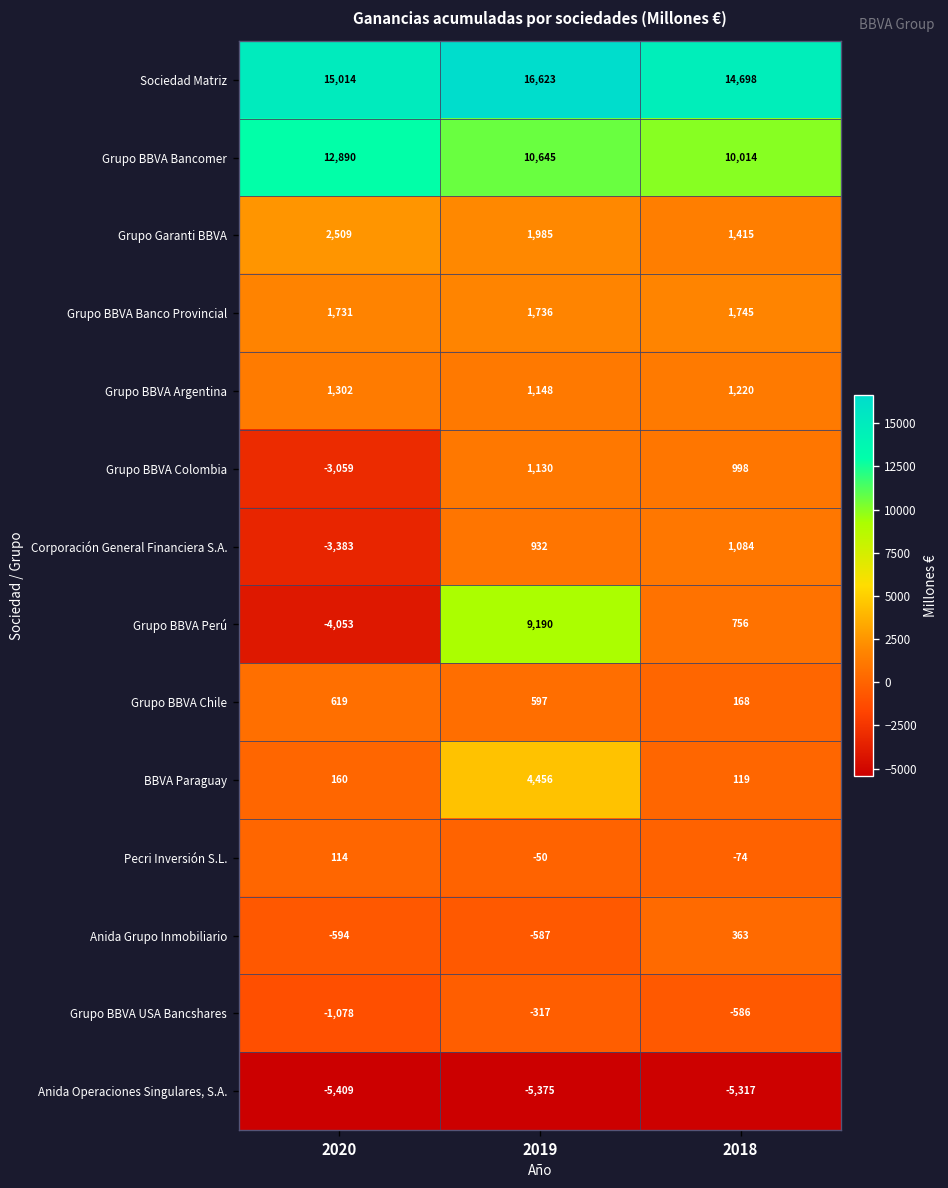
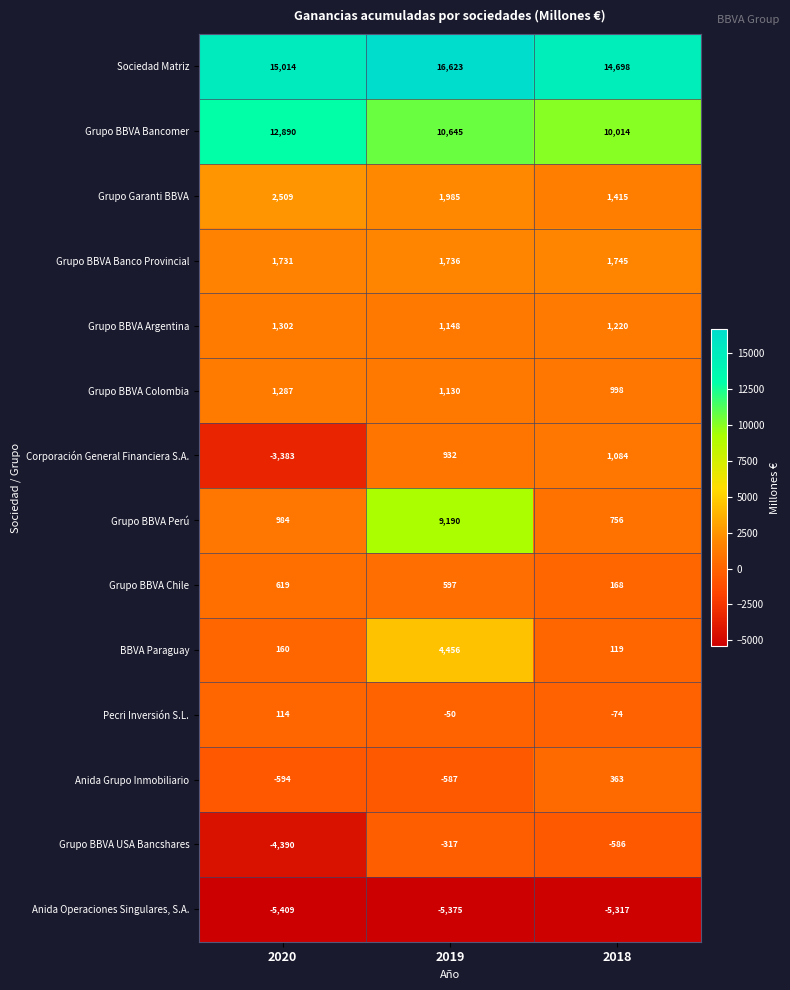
Grupo BBVA Colombia, 2020: -3,059 -> 1,287
Grupo BBVA Perú, 2020: -4,053 -> 984
Grupo BBVA USA Bancshares, 2020: -1,078 -> -4,390
